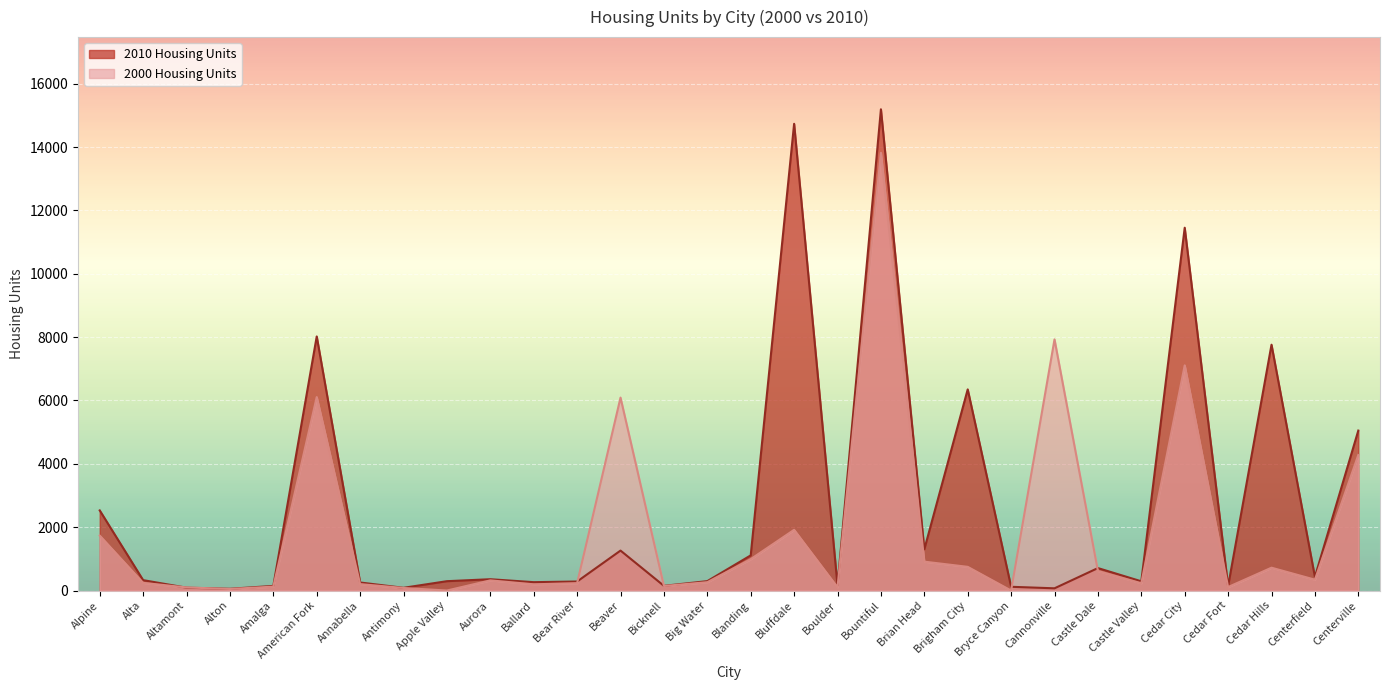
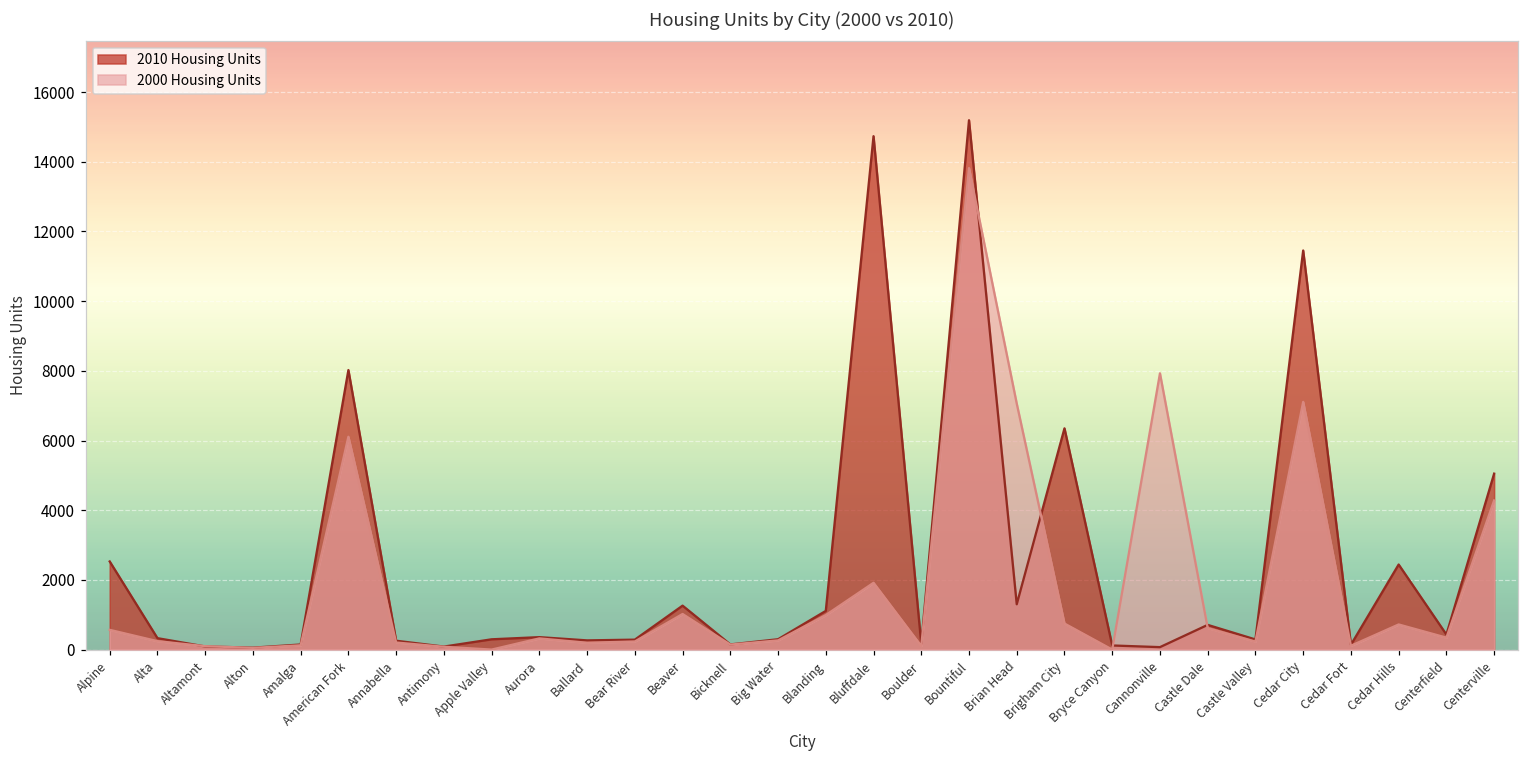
2000 Housing Units, Alpine: 1700 -> 600
2000 Housing Units, Beaver: 6100 -> 1000
2000 Housing Units, Brian Head: 900 -> 7100
2010 Housing Units, Cedar Hills: 7800 -> 2400
